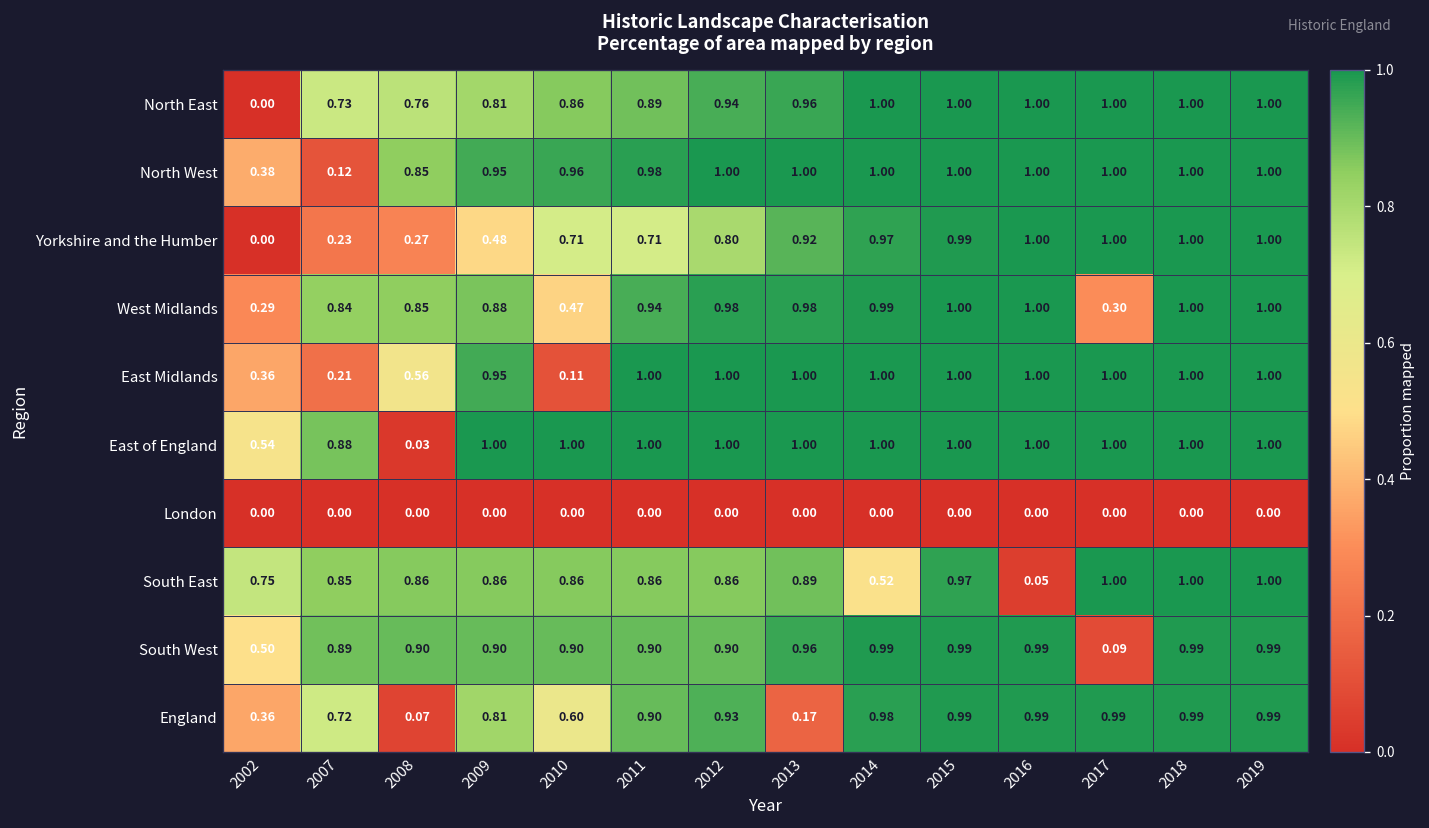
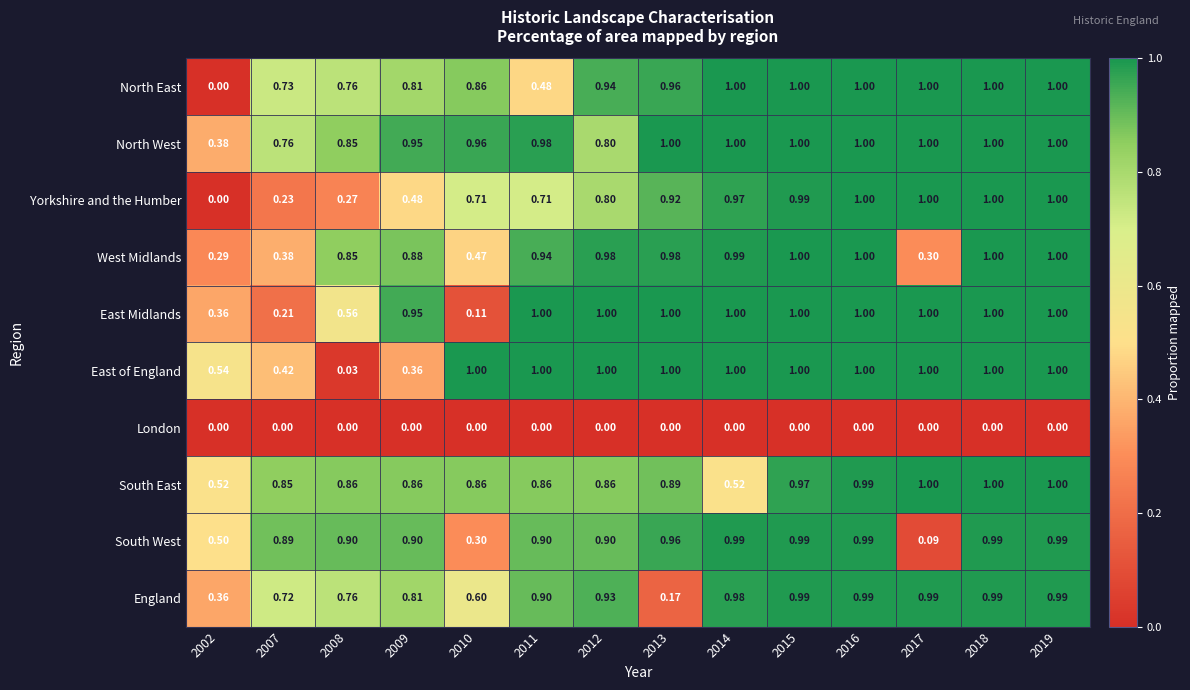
North East, 2011: 0.89 -> 0.48
North West, 2007: 0.12 -> 0.76
North West, 2012: 1.00 -> 0.80
West Midlands, 2007: 0.84 -> 0.38
East of England, 2007: 0.88 -> 0.42
East of England, 2009: 1.00 -> 0.36
South East, 2002: 0.75 -> 0.52
South East, 2016: 0.05 -> 0.99
South West, 2010: 0.90 -> 0.30
England, 2008: 0.07 -> 0.76
